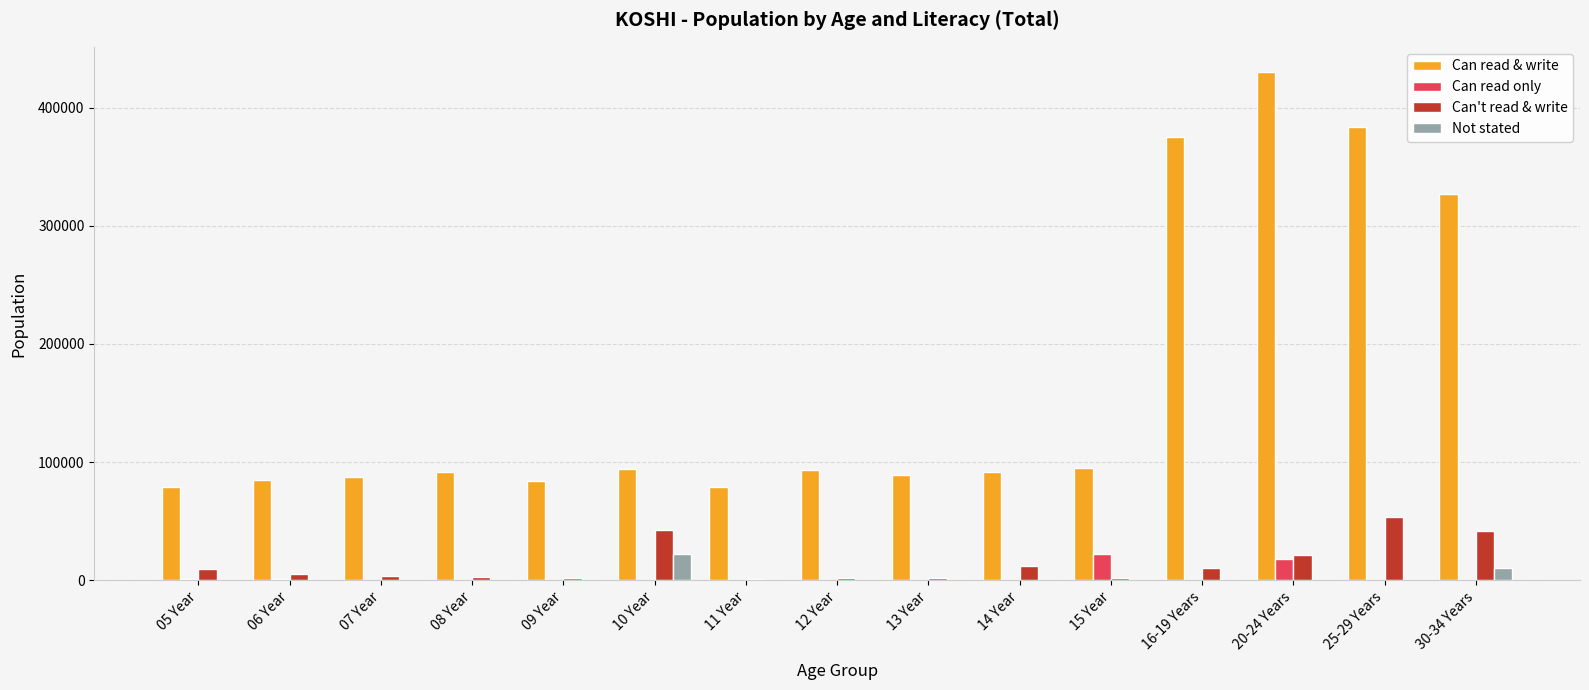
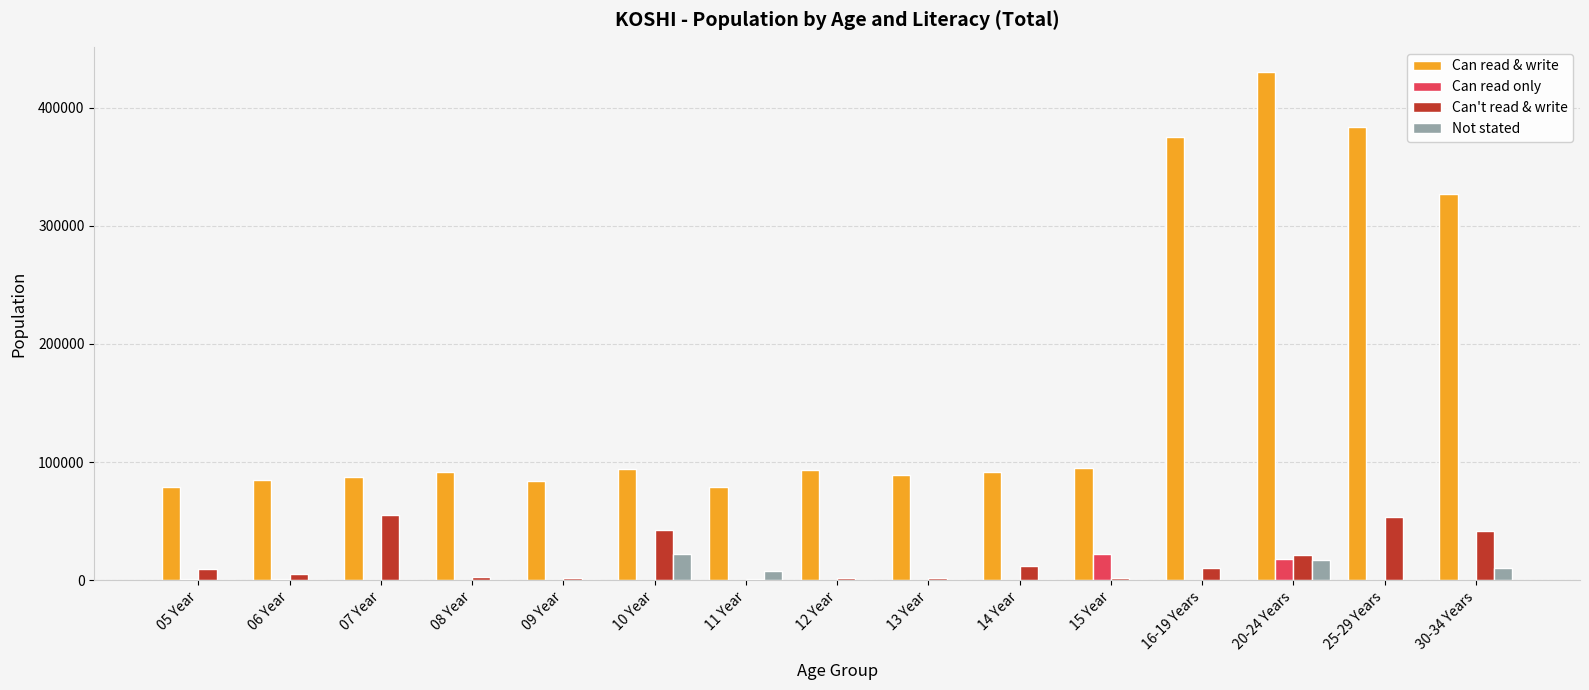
Can't read & write, 07 Year: 3000 -> 55000
Not stated, 11 Year: 0 -> 8000
Not stated, 20-24 Years: 0 -> 17000
